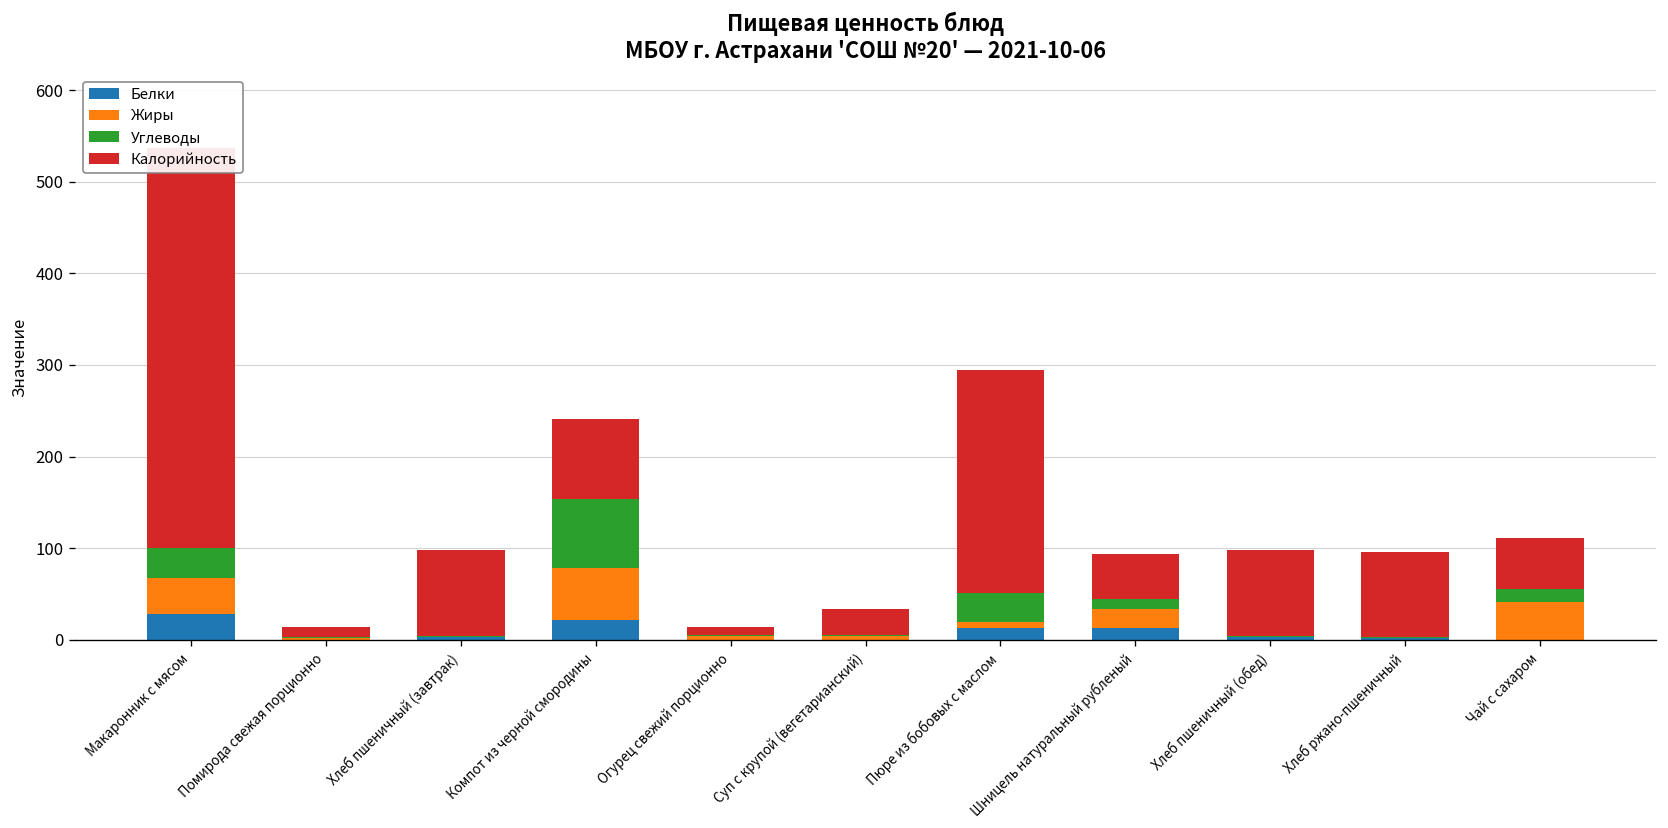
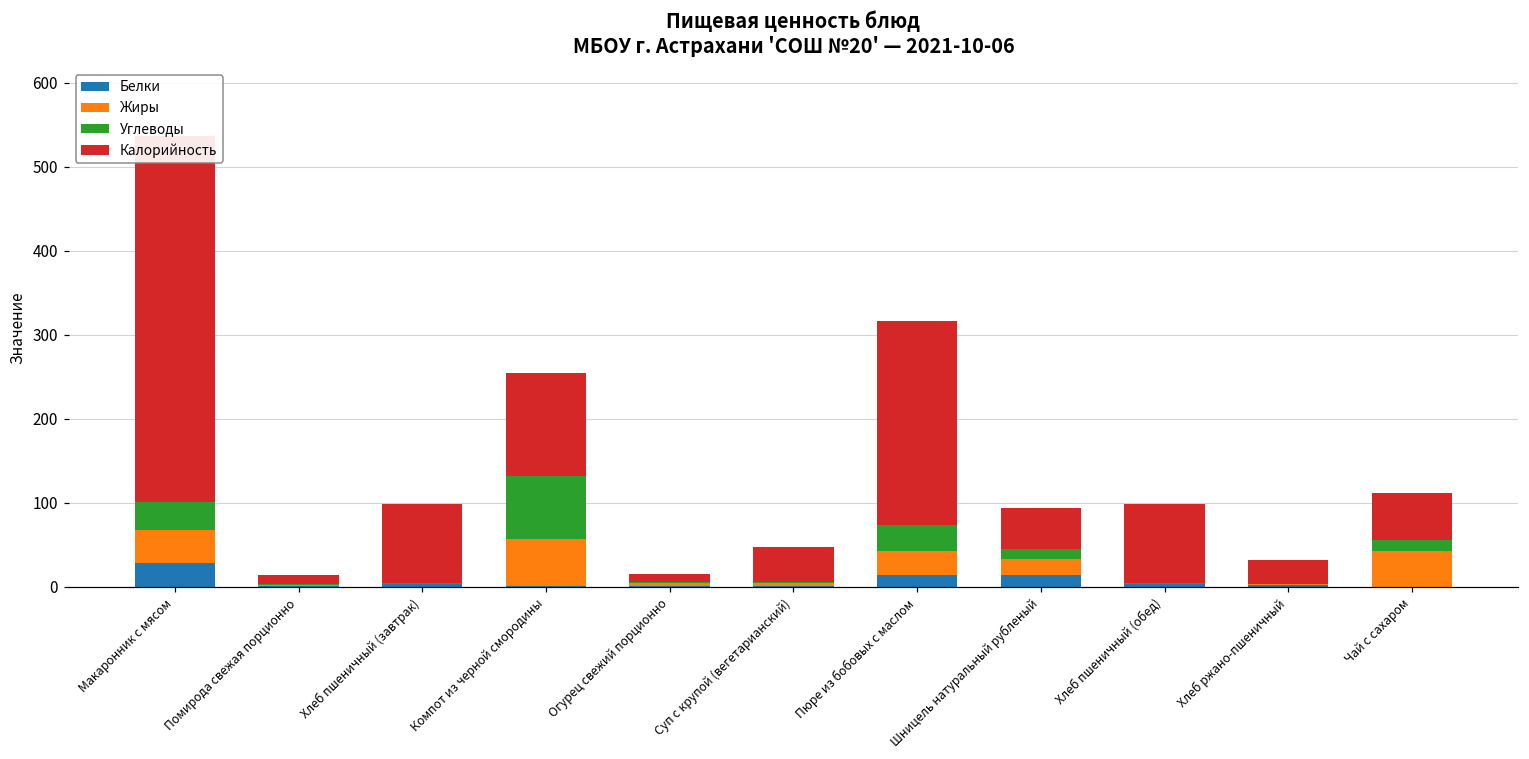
Белки, Компот из черной смородины: 20 -> 0
Калорийность, Компот из черной смородины: 90 -> 120
Калорийность, Суп с крупой (вегетарианский): 30 -> 40
Жиры, Пюре из бобовых с маслом: 10 -> 30
Калорийность, Хлеб ржано-пшеничный: 90 -> 30
